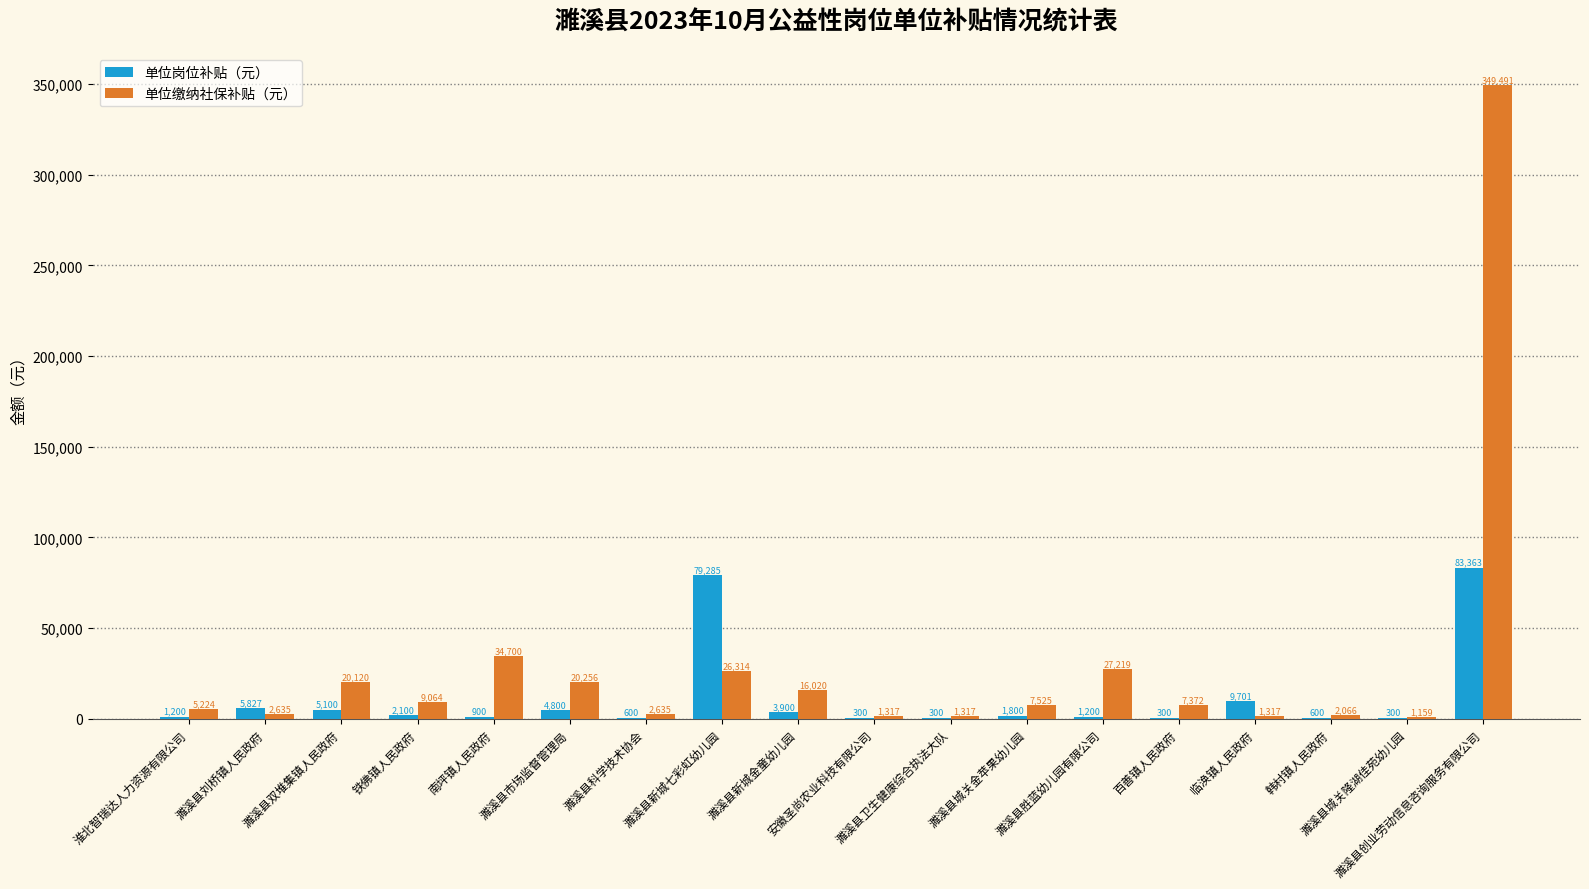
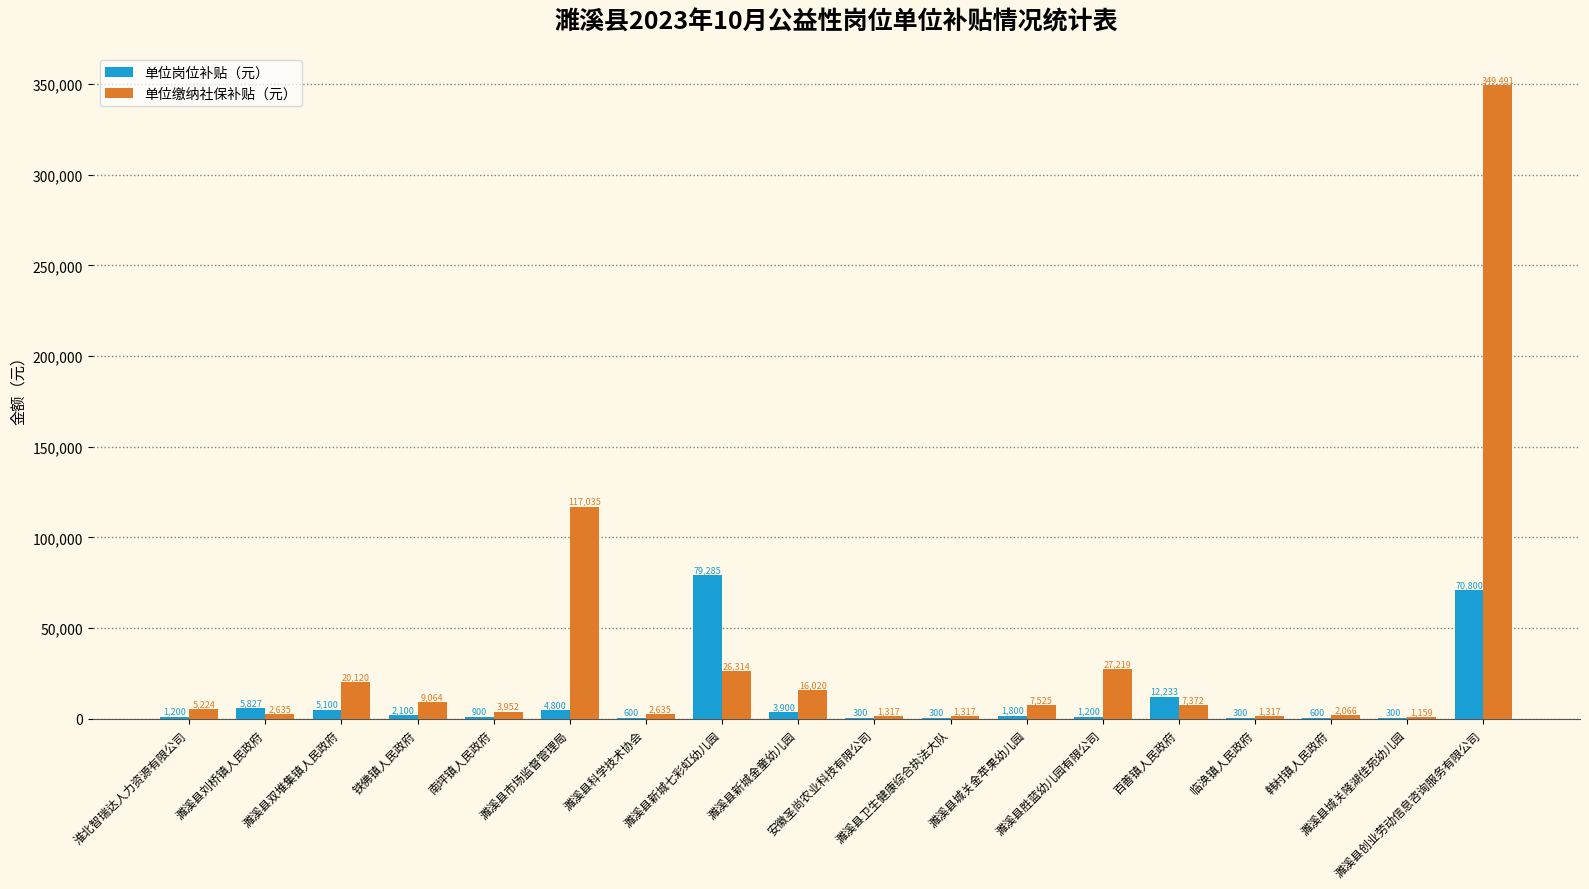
单位缴纳社保补贴（元）, 南坪镇人民政府: 34,700 -> 3,952
单位缴纳社保补贴（元）, 濉溪县市场监督管理局: 20,256 -> 117,035
单位岗位补贴（元）, 百善镇人民政府: 300 -> 12,233
单位岗位补贴（元）, 临涣镇人民政府: 9,701 -> 300
单位岗位补贴（元）, 濉溪县创业劳动信息咨询服务有限公司: 83,363 -> 70,800
